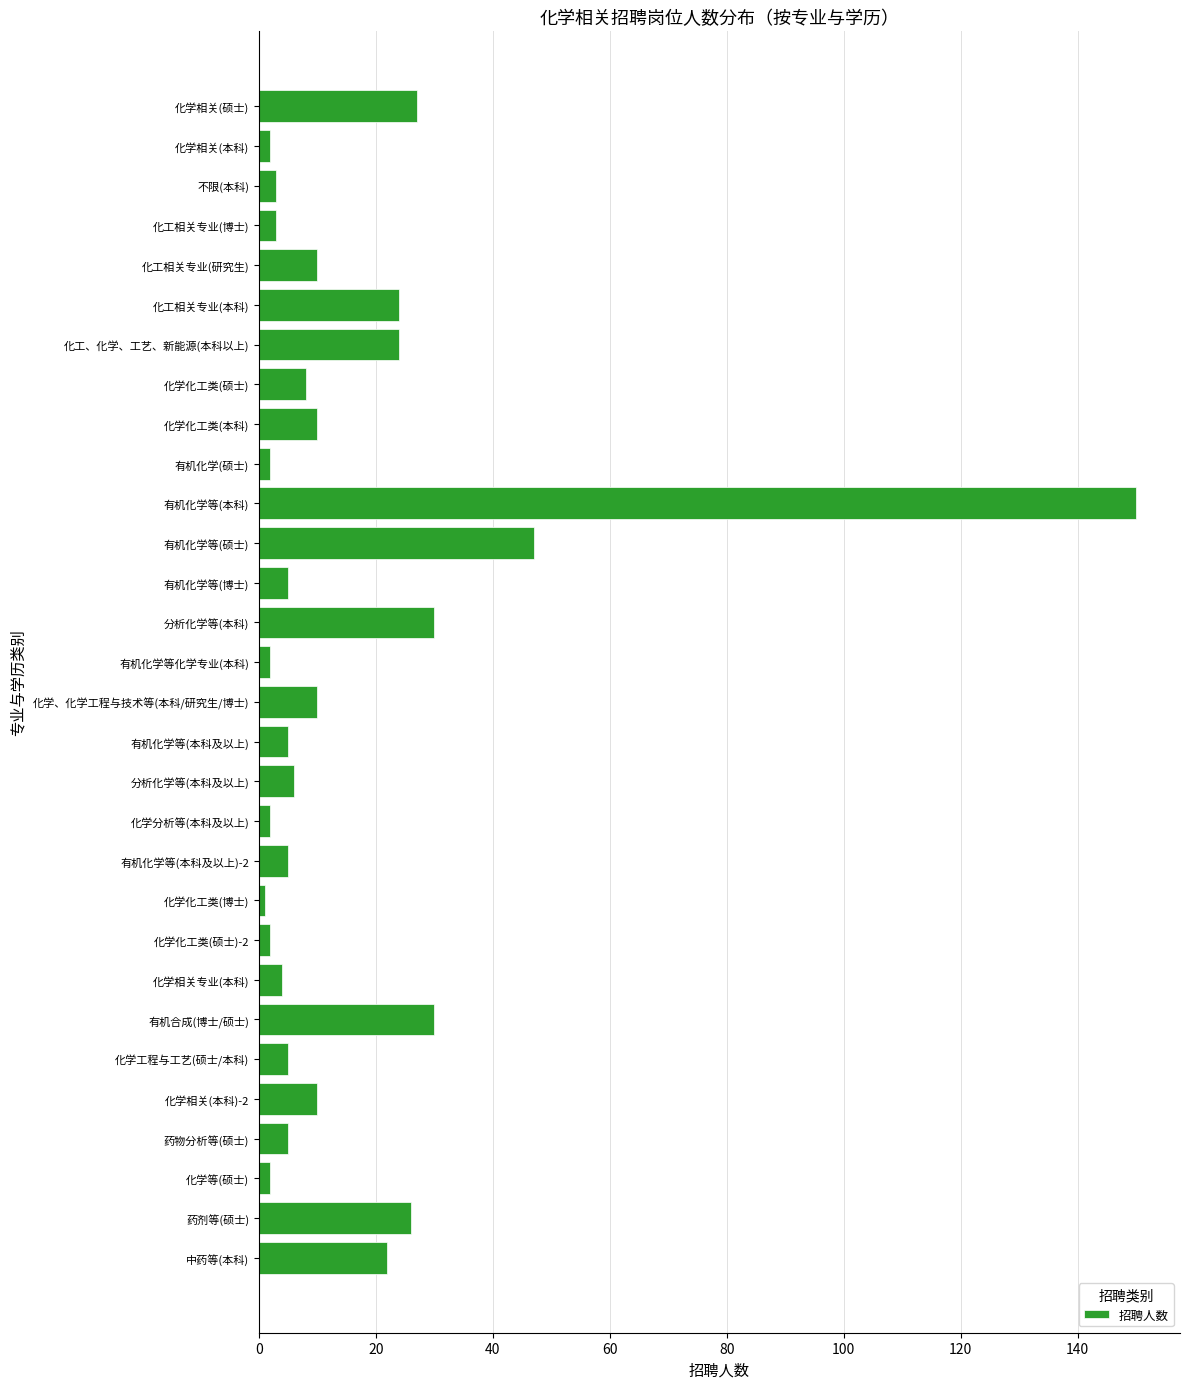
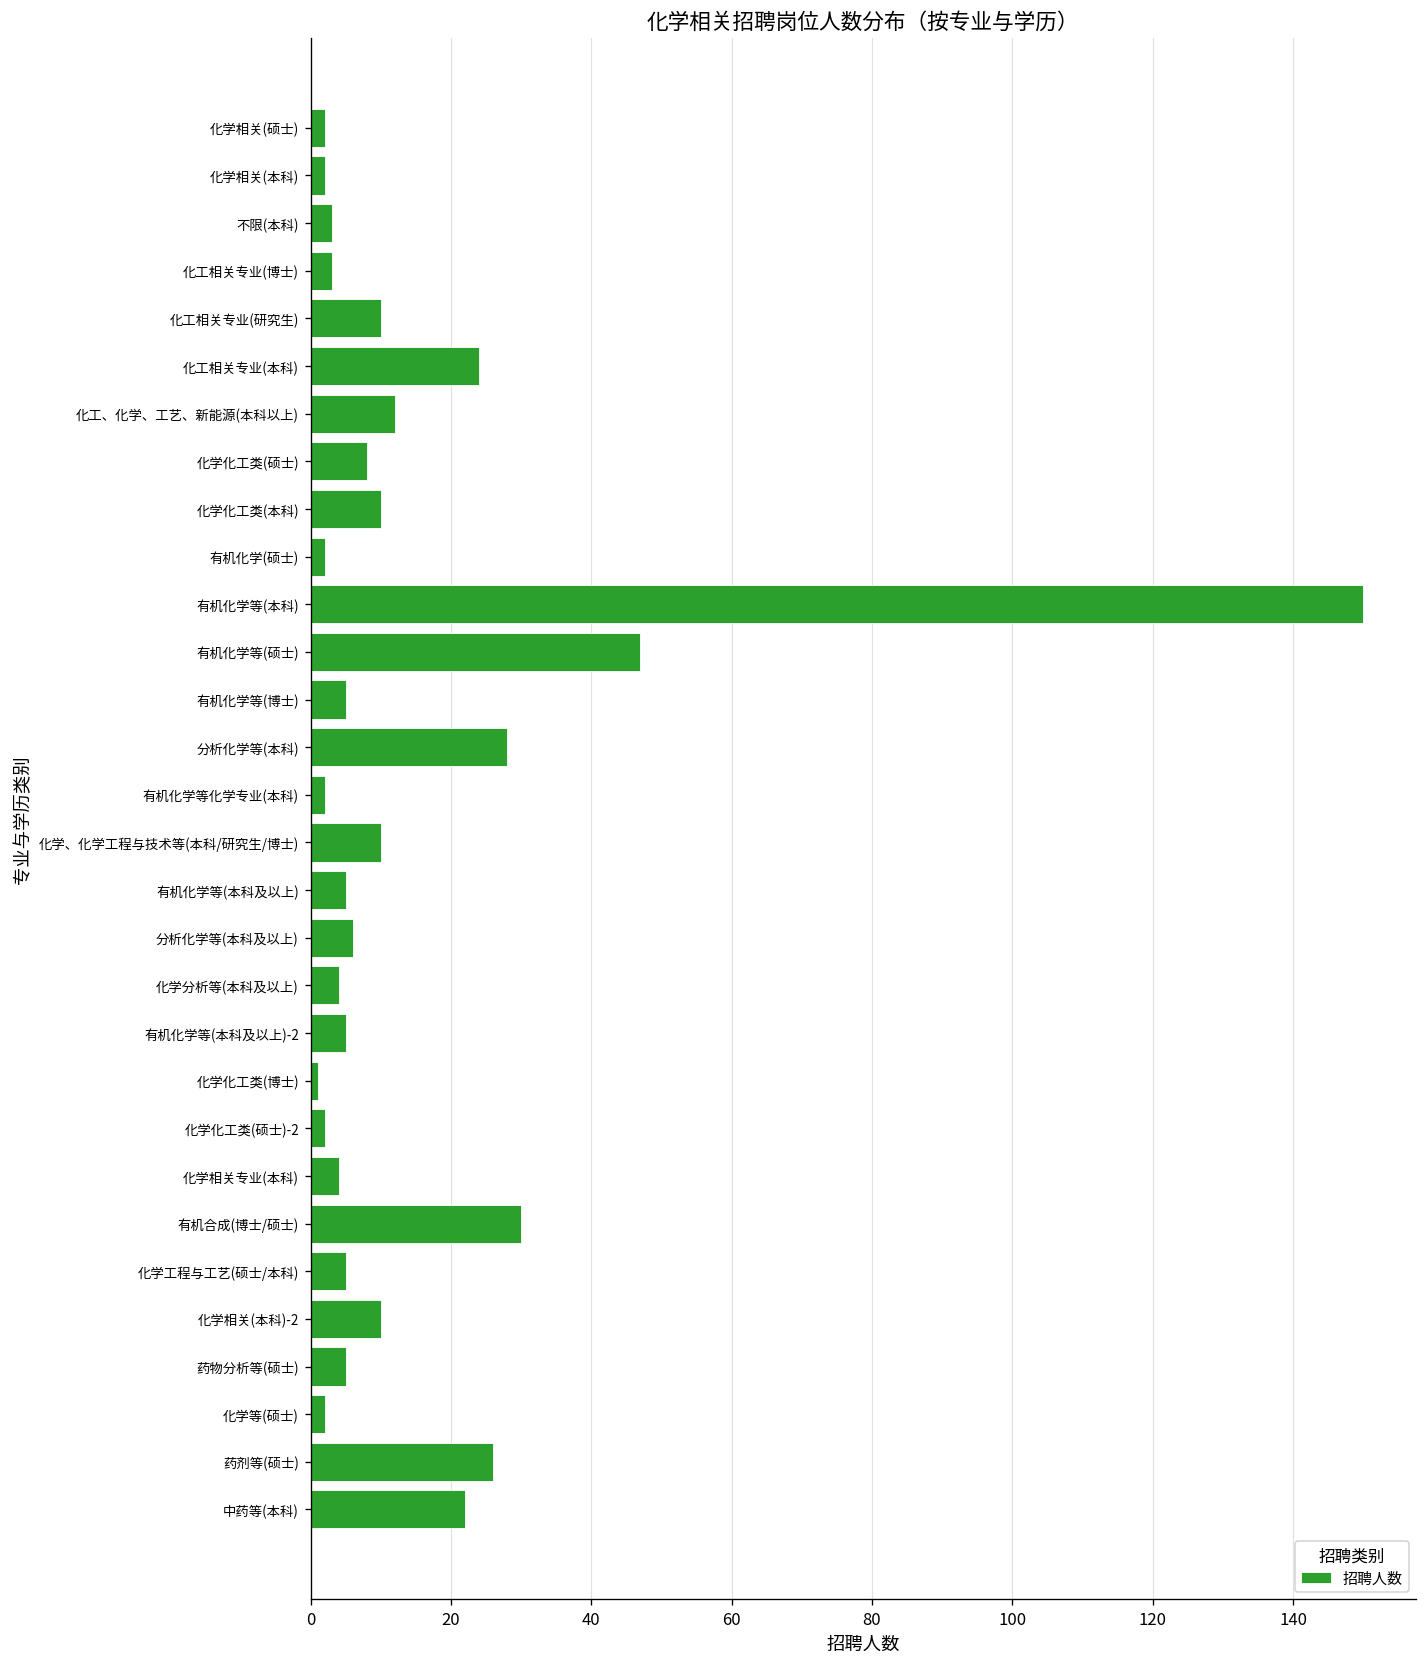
化学相关(硕士): 27 -> 2
化工、化学、工艺、新能源(本科以上): 24 -> 12
分析化学等(本科): 30 -> 28
化学分析等(本科及以上): 2 -> 4
